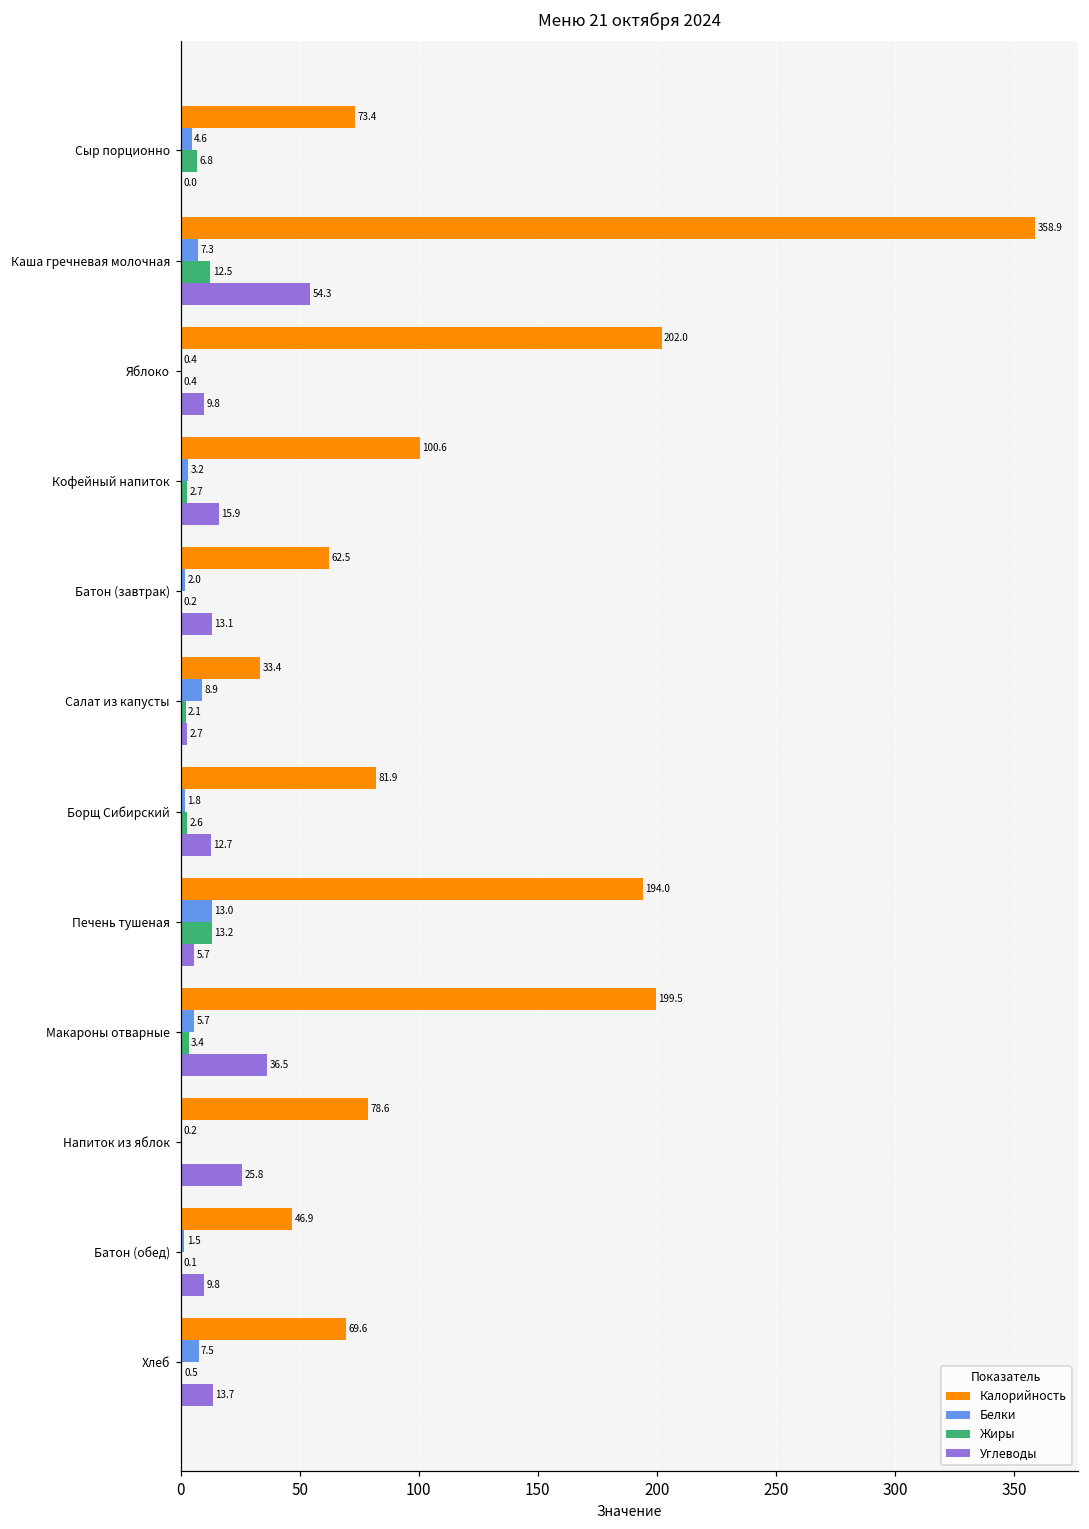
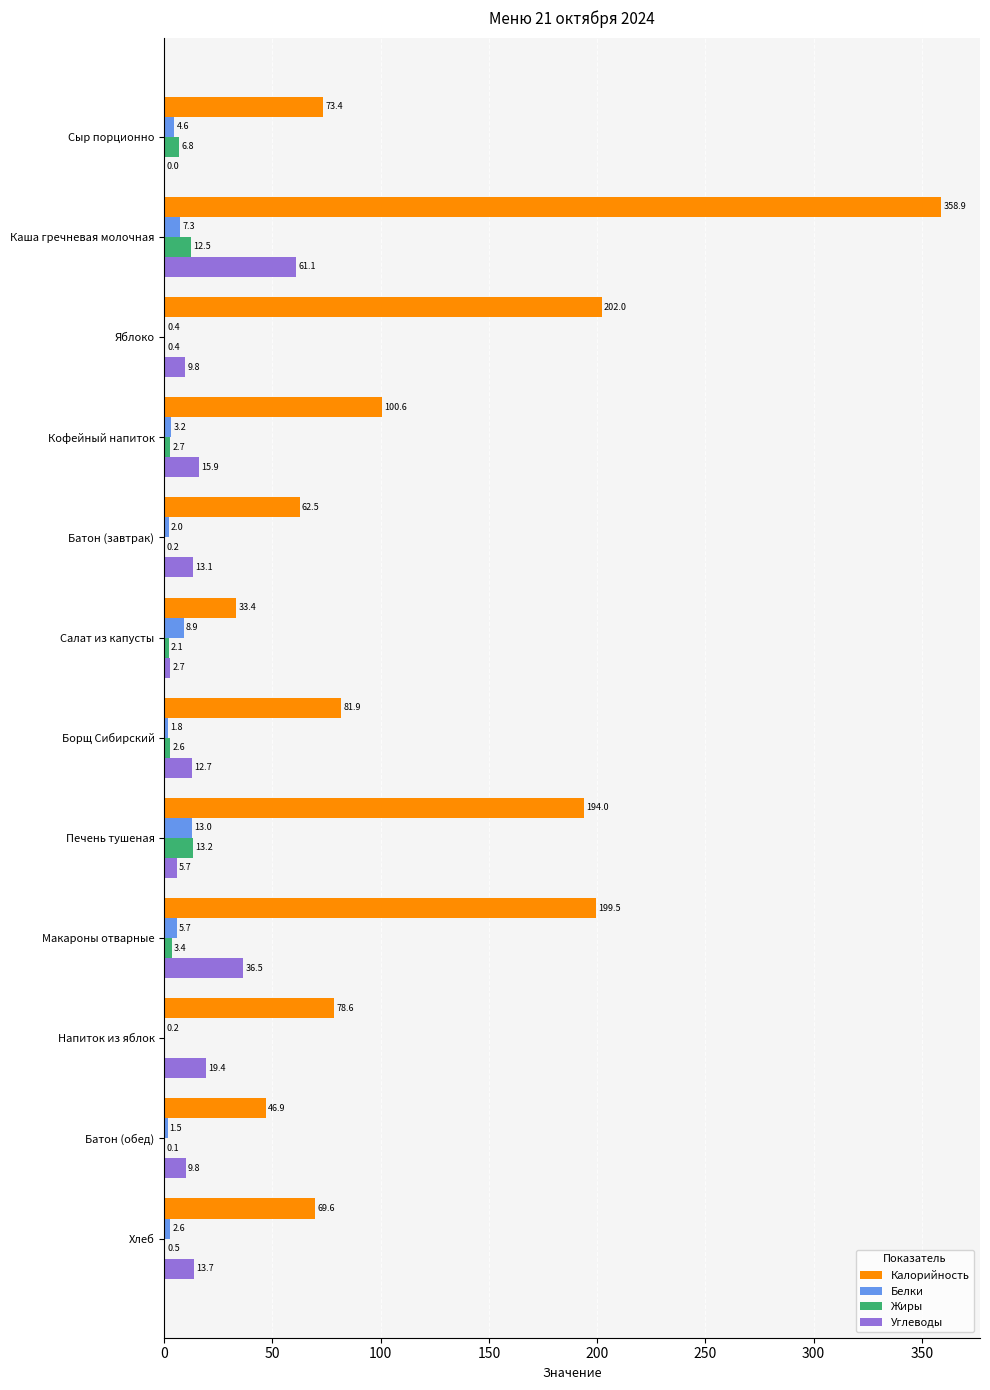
Углеводы, Каша гречневая молочная: 54.3 -> 61.1
Углеводы, Напиток из яблок: 25.8 -> 19.4
Белки, Хлеб: 7.5 -> 2.6
